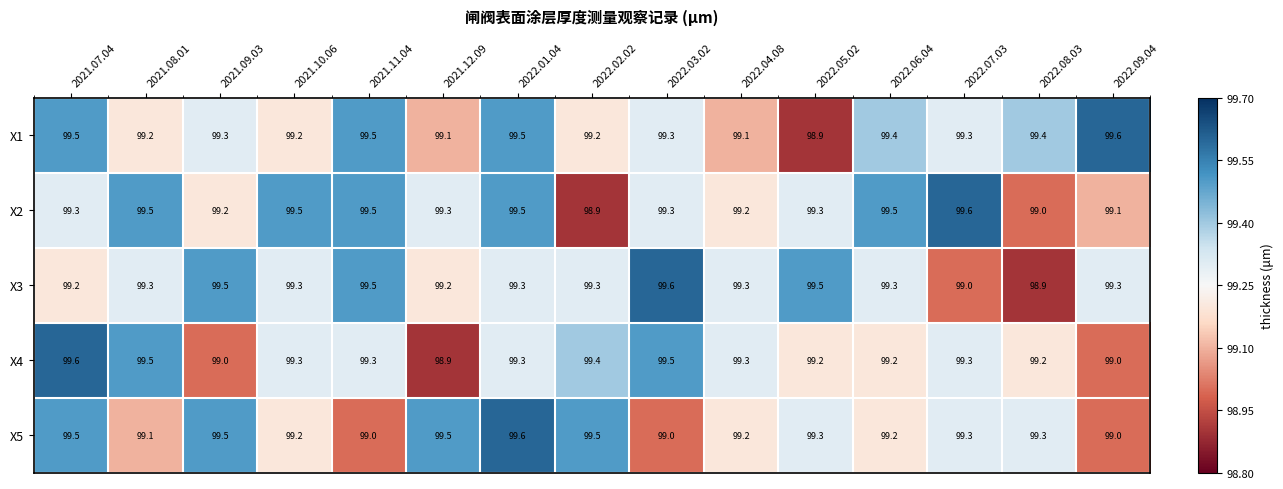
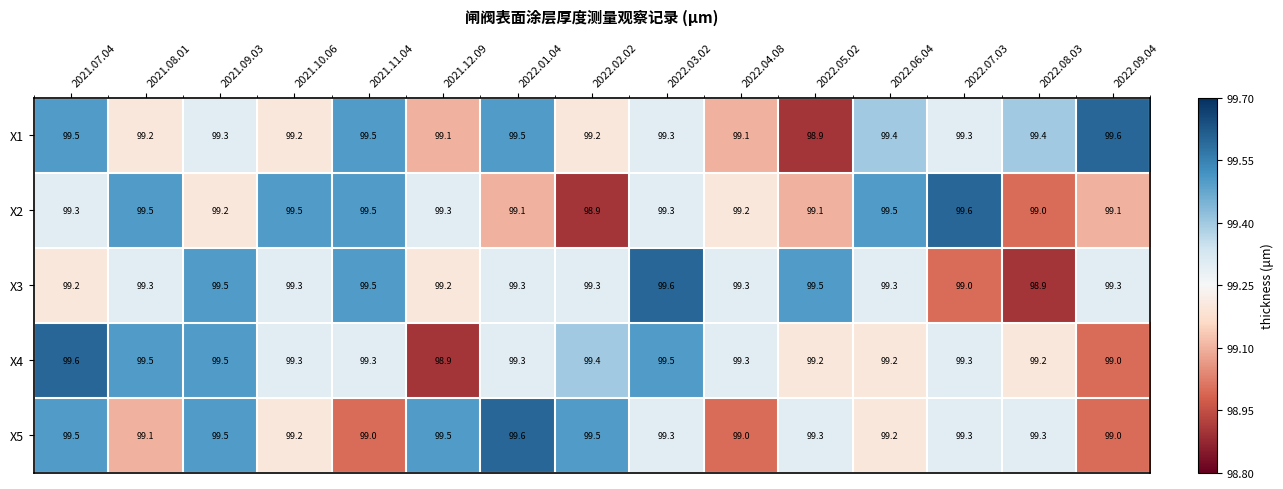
X2, 2022.01.04: 99.5 -> 99.1
X2, 2022.05.02: 99.3 -> 99.1
X4, 2021.09.03: 99.0 -> 99.5
X5, 2022.03.02: 99.0 -> 99.3
X5, 2022.04.08: 99.2 -> 99.0
